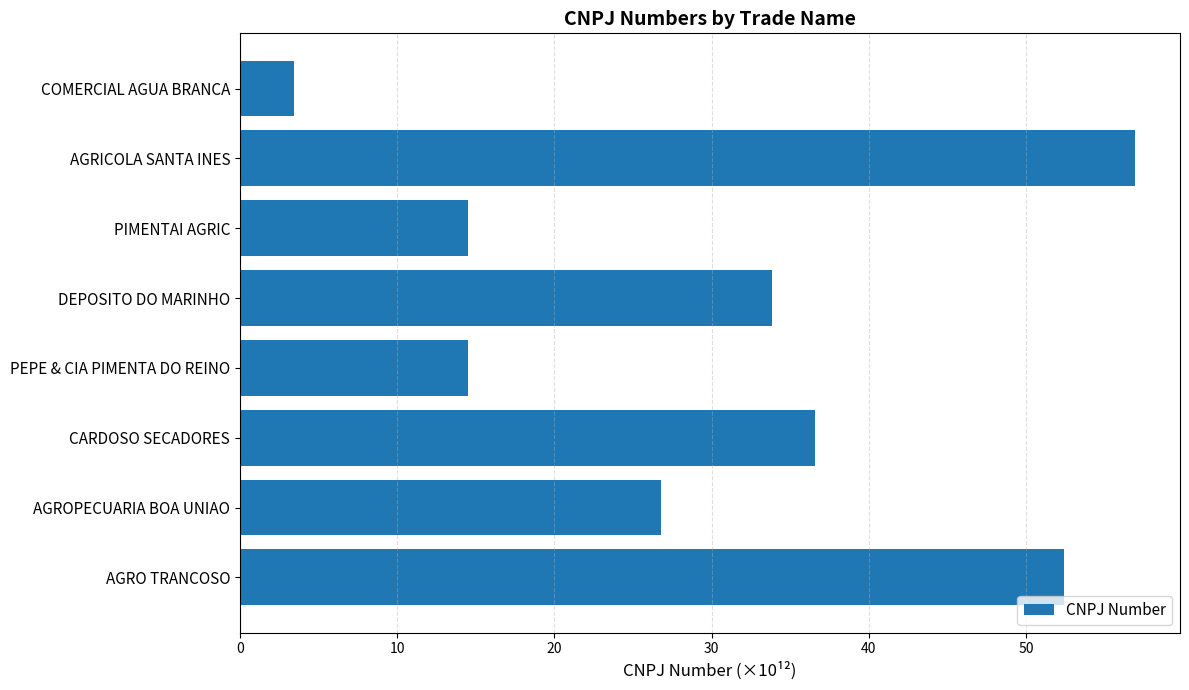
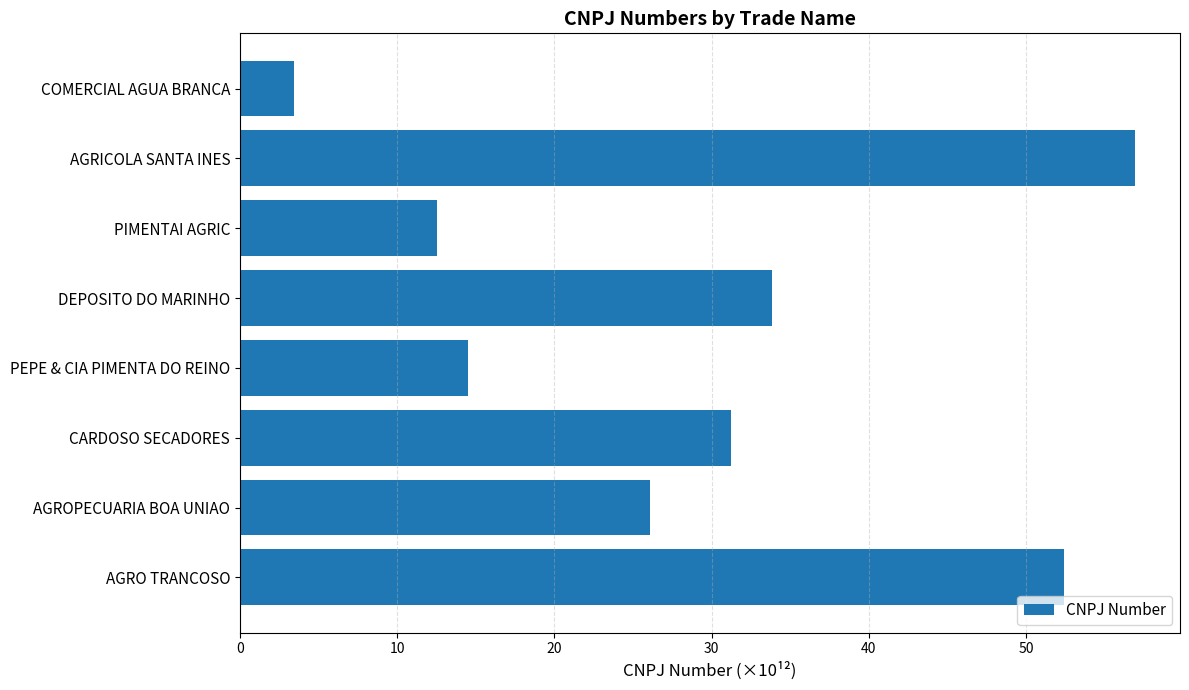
PIMENTAI AGRIC: 14.5 -> 12.6
CARDOSO SECADORES: 36.6 -> 31.2
AGROPECUARIA BOA UNIAO: 26.8 -> 26.1
